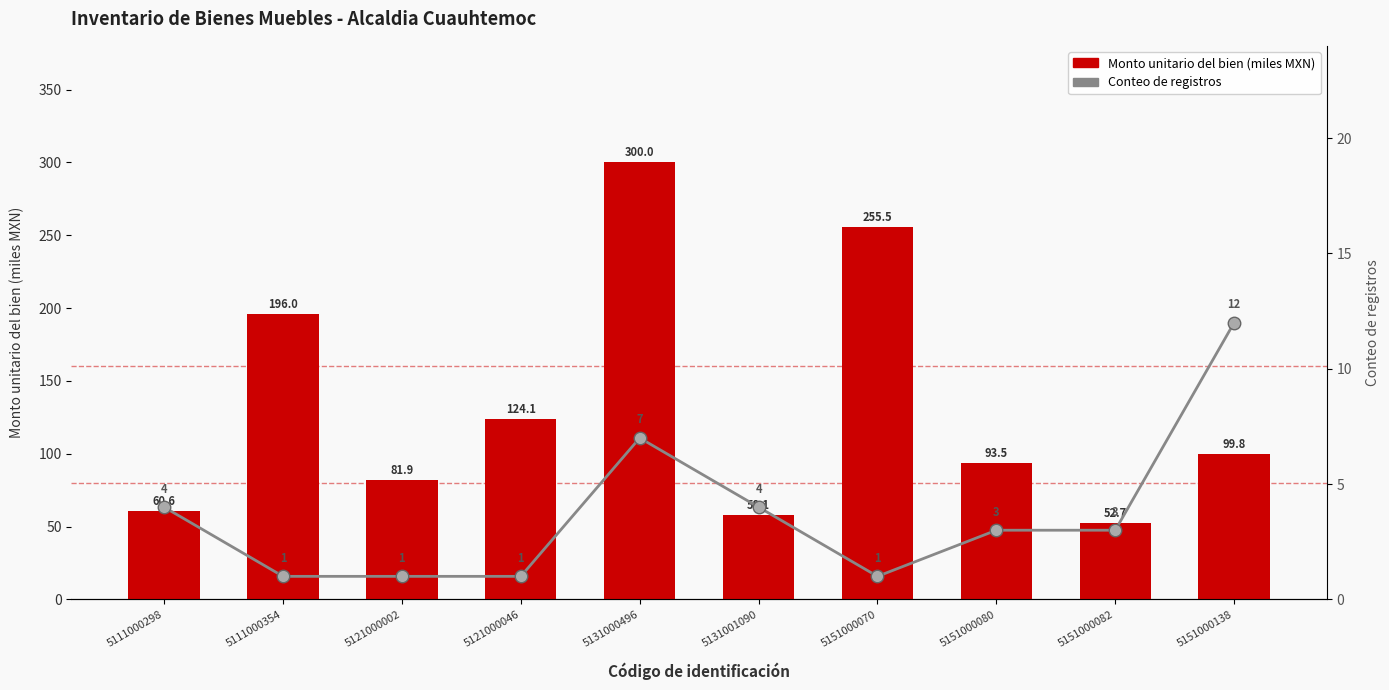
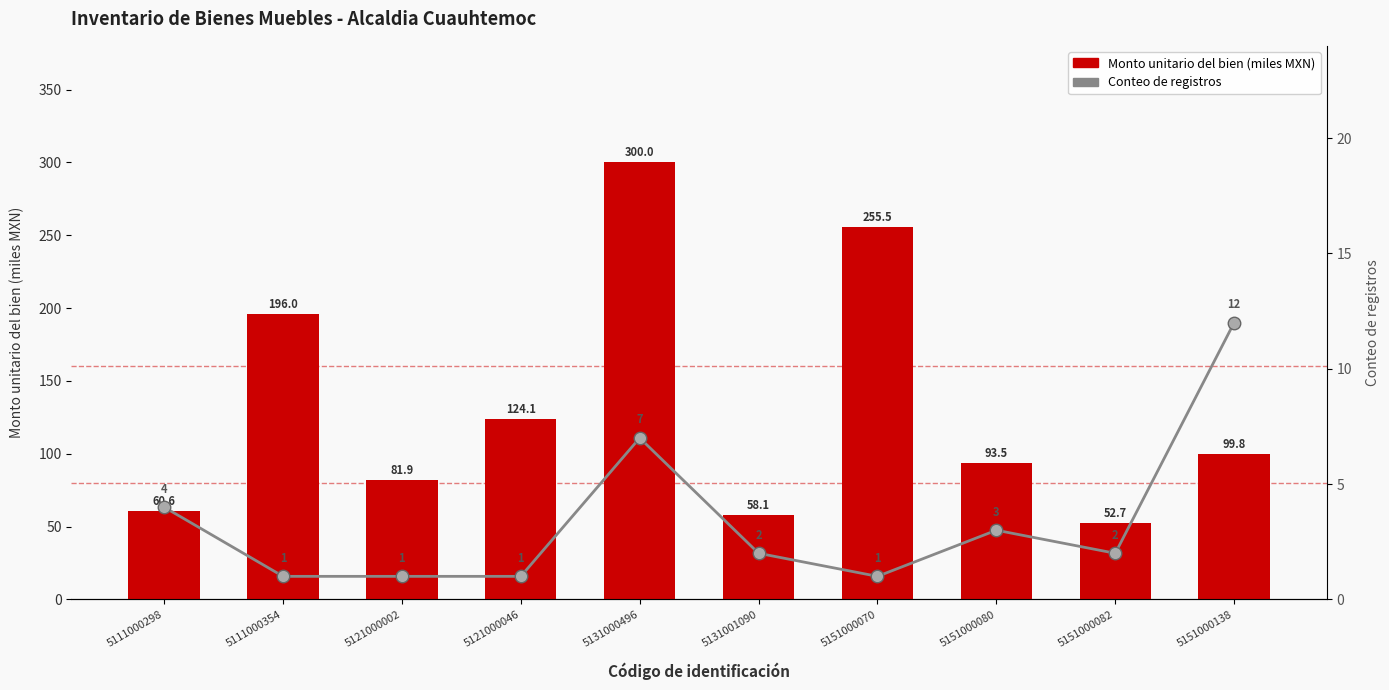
Conteo de registros, 5131001090: 4 -> 2
Conteo de registros, 5151000082: 3 -> 2
